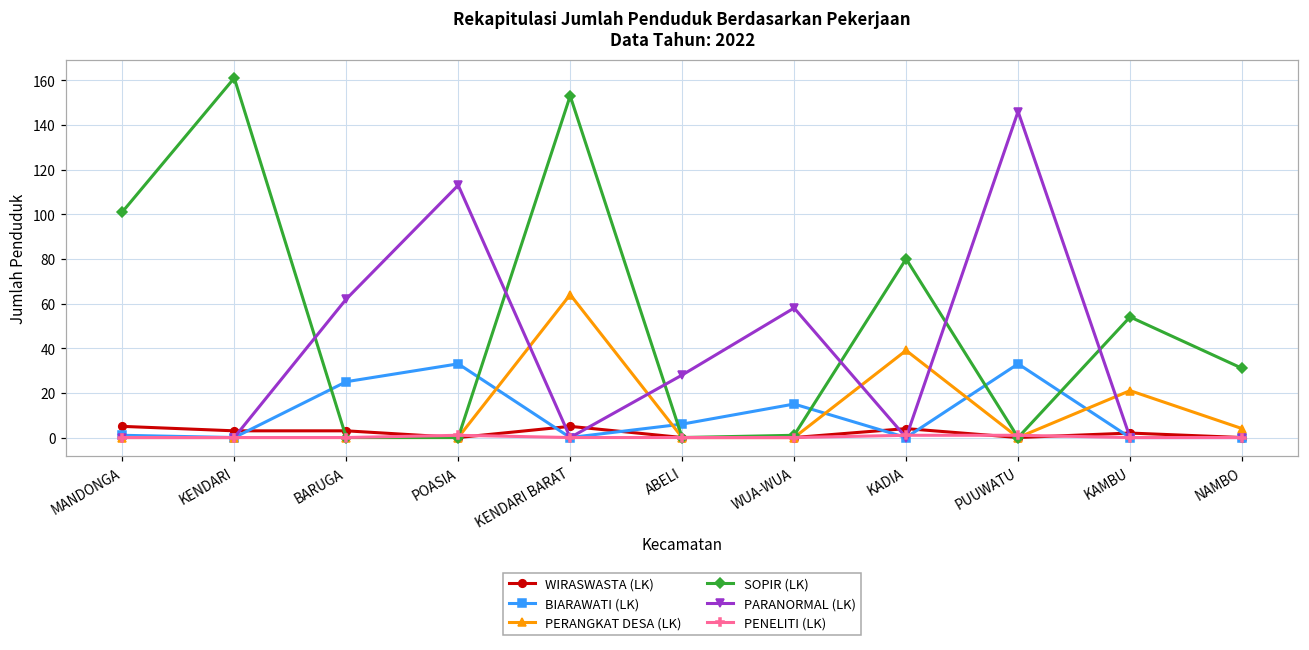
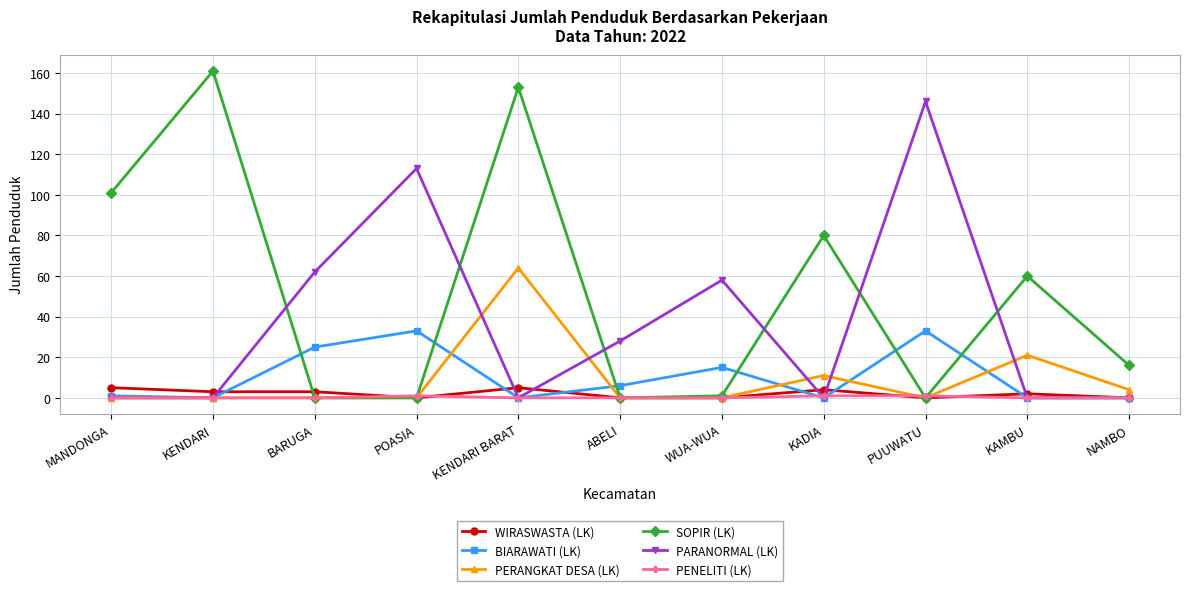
PERANGKAT DESA (LK), KADIA: 39 -> 11
SOPIR (LK), KAMBU: 54 -> 60
SOPIR (LK), NAMBO: 31 -> 16
